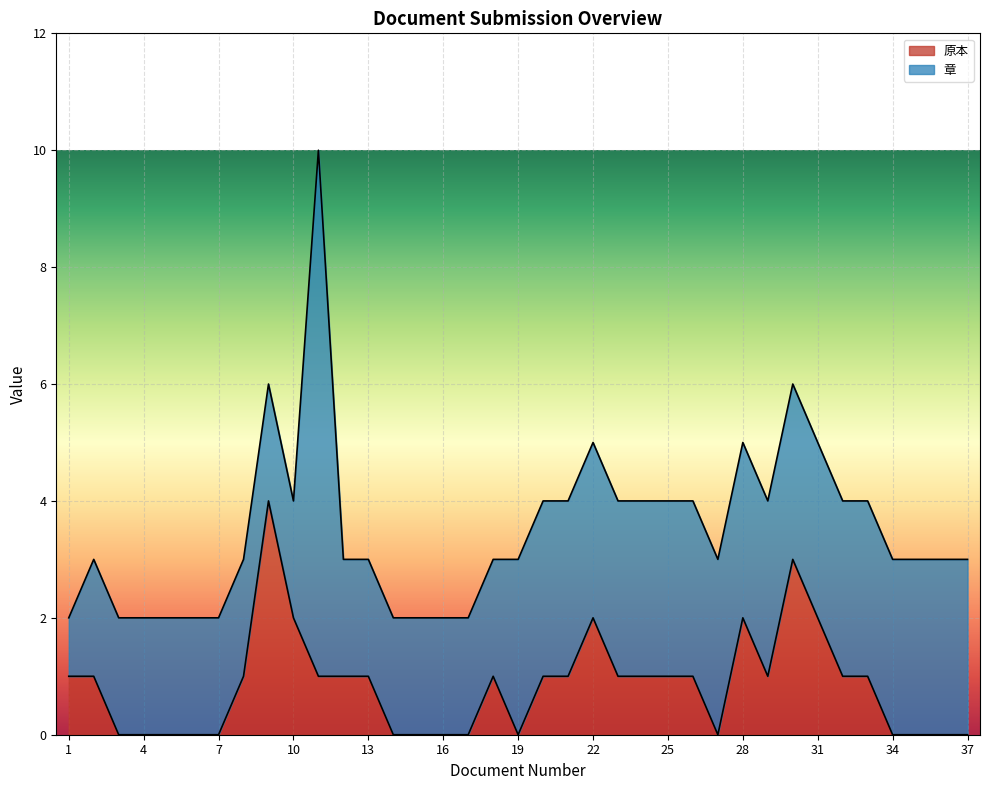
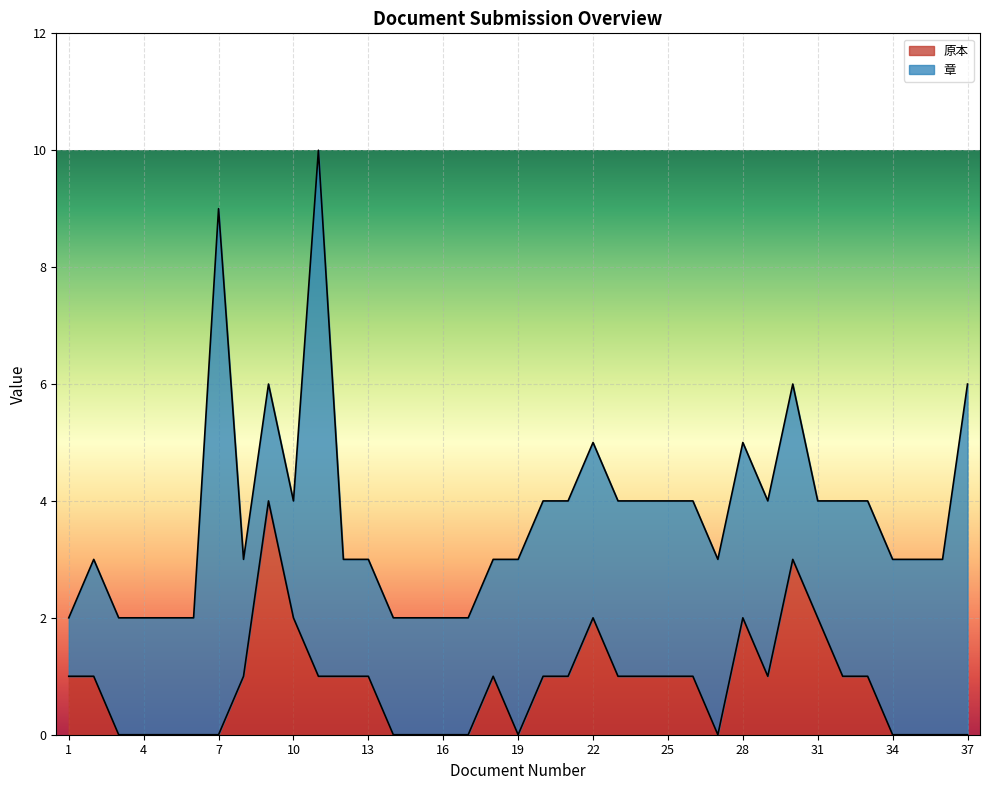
章, 7: 2 -> 9
章, 31: 3 -> 2
章, 37: 3 -> 6
